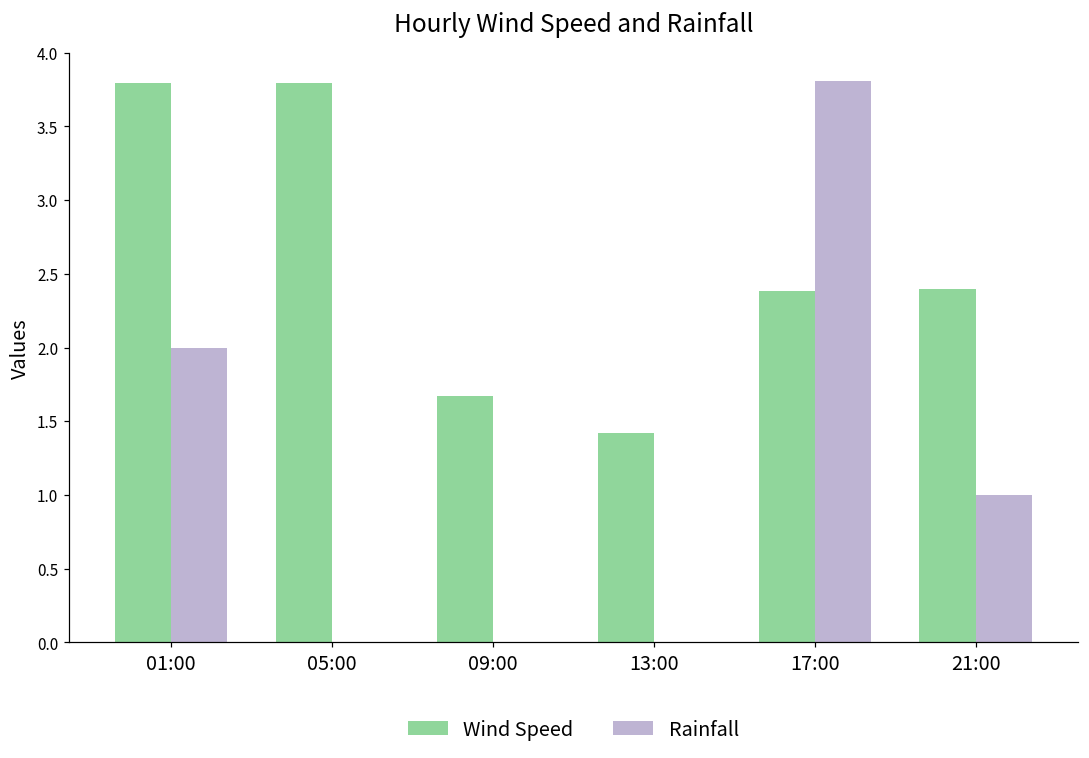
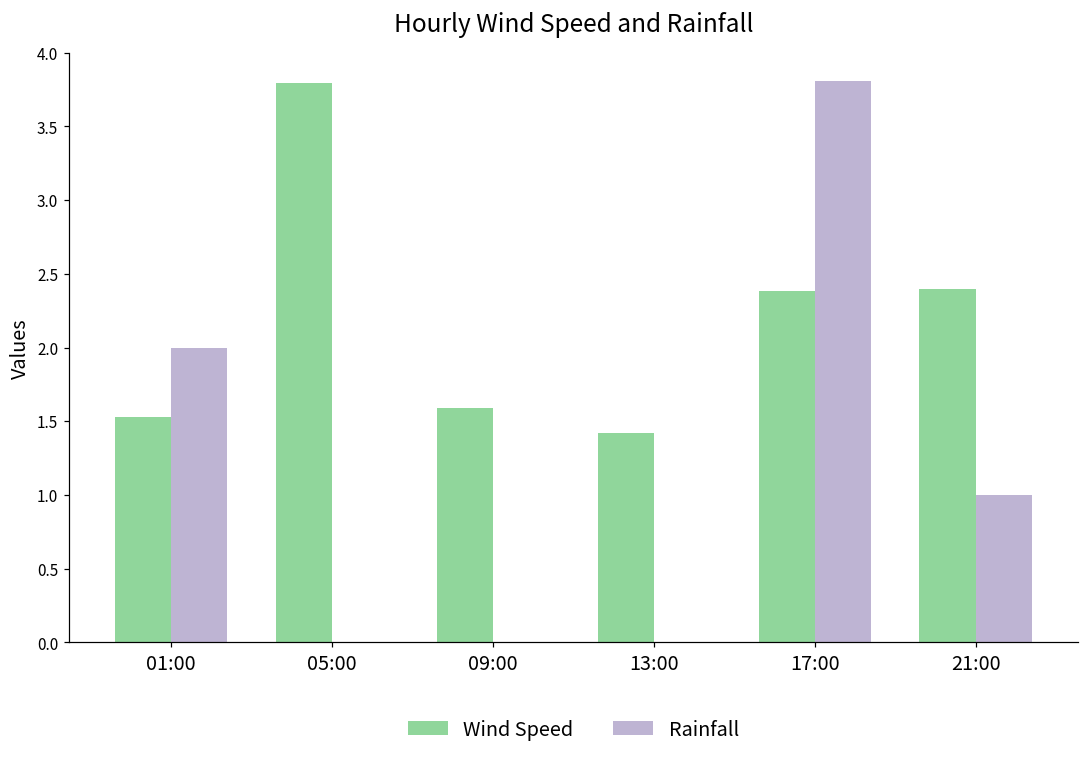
Wind Speed, 01:00: 3.80 -> 1.53
Wind Speed, 09:00: 1.67 -> 1.59
